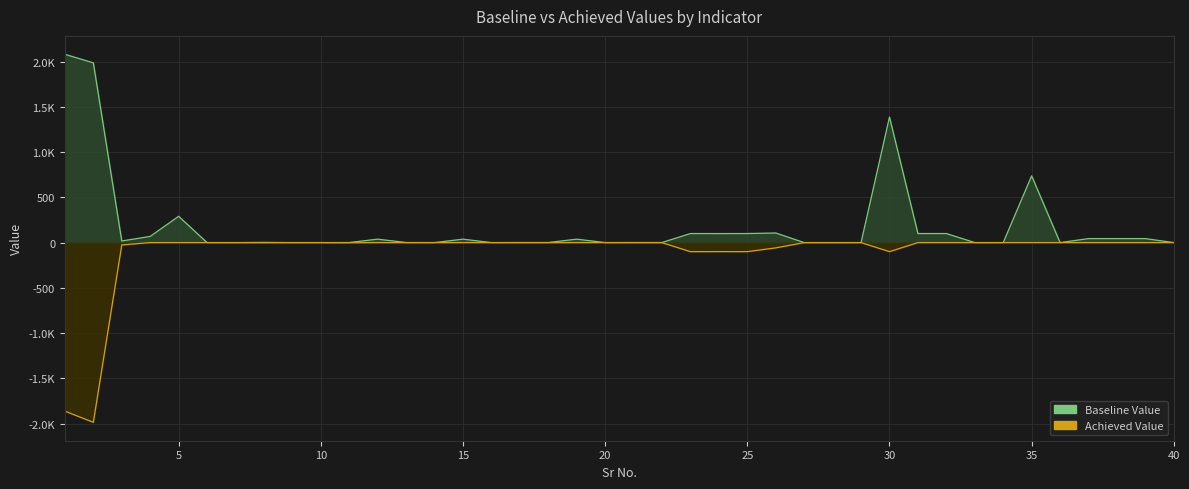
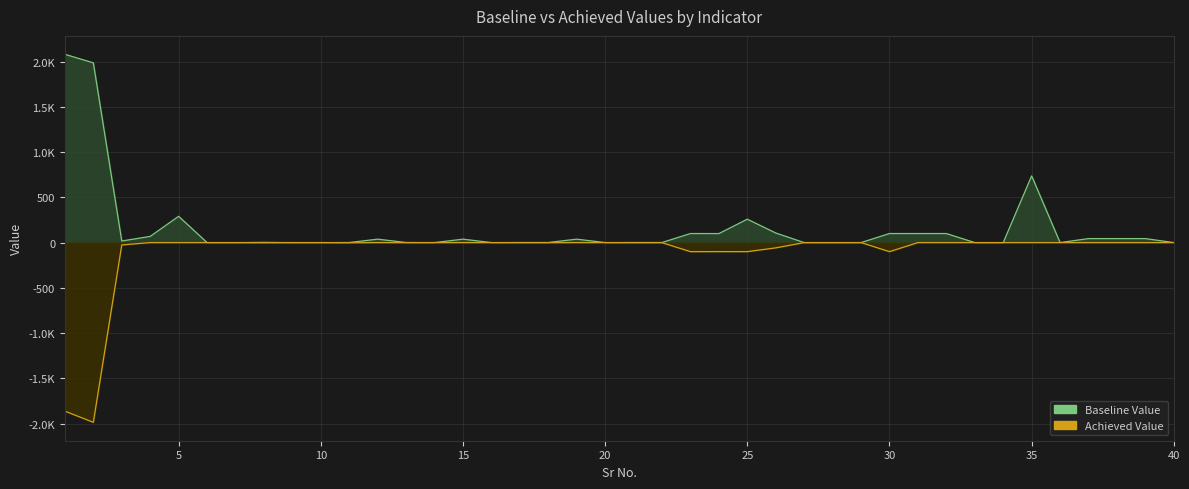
Baseline Value, 25: 100 -> 300
Baseline Value, 30: 1400 -> 100
